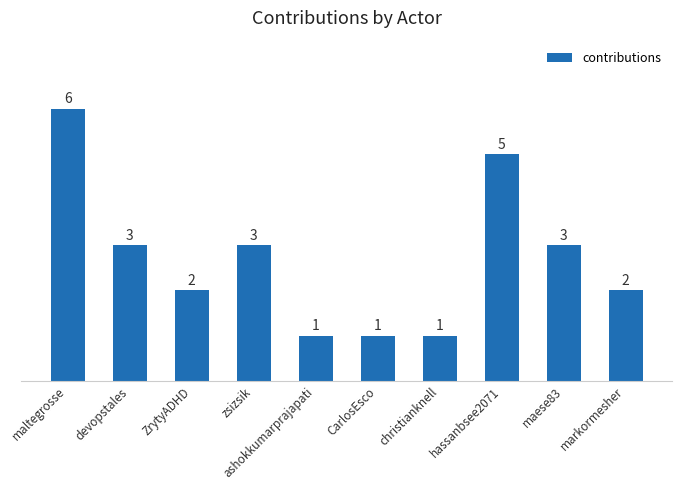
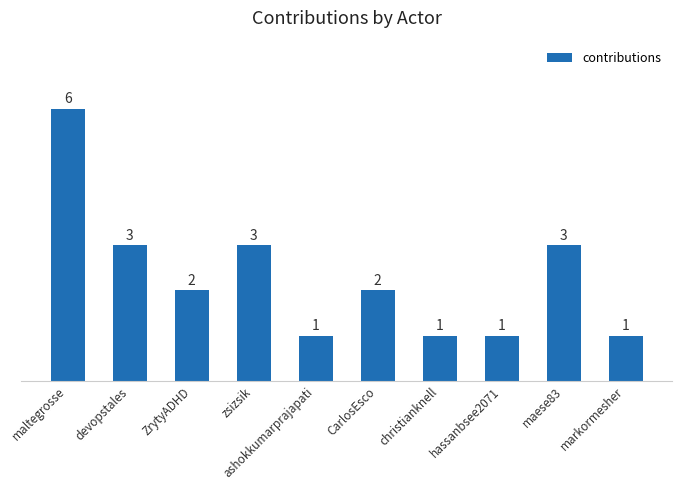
CarlosEsco: 1 -> 2
hassanbsee2071: 5 -> 1
markormesher: 2 -> 1
